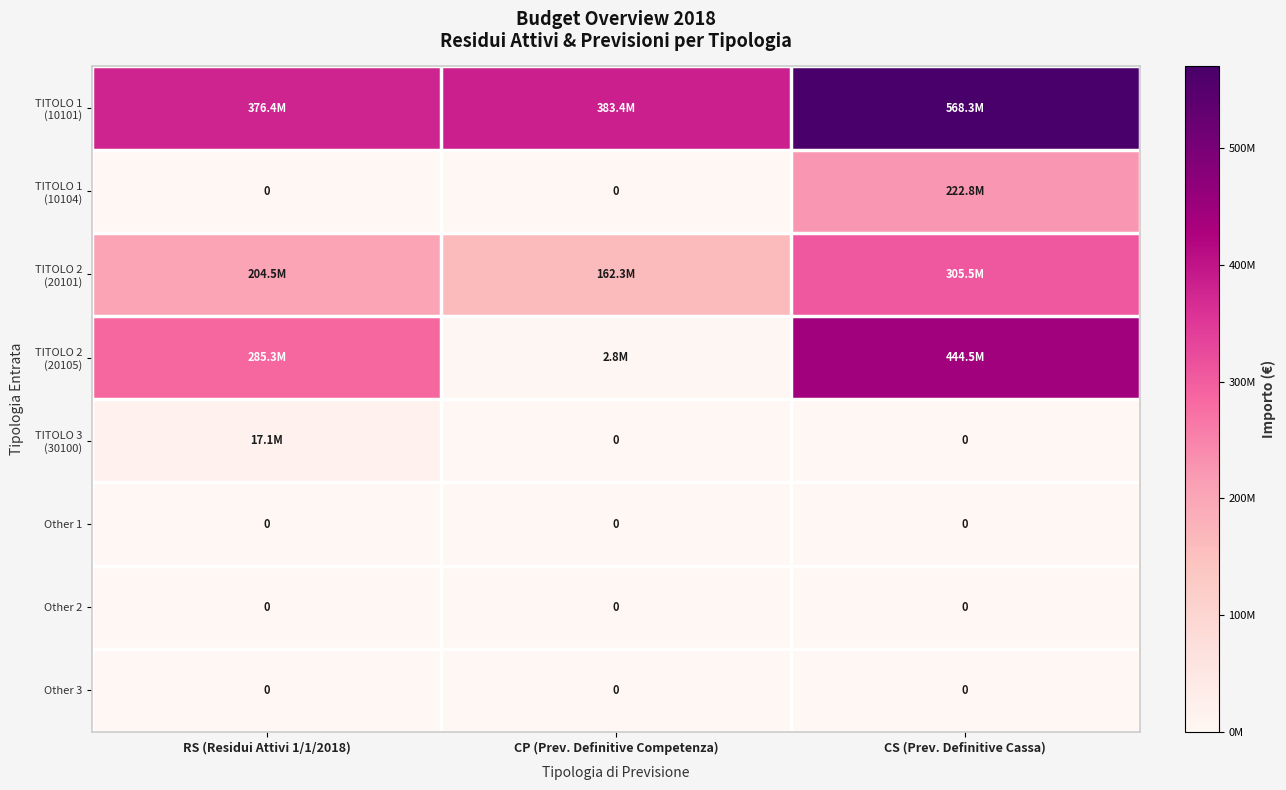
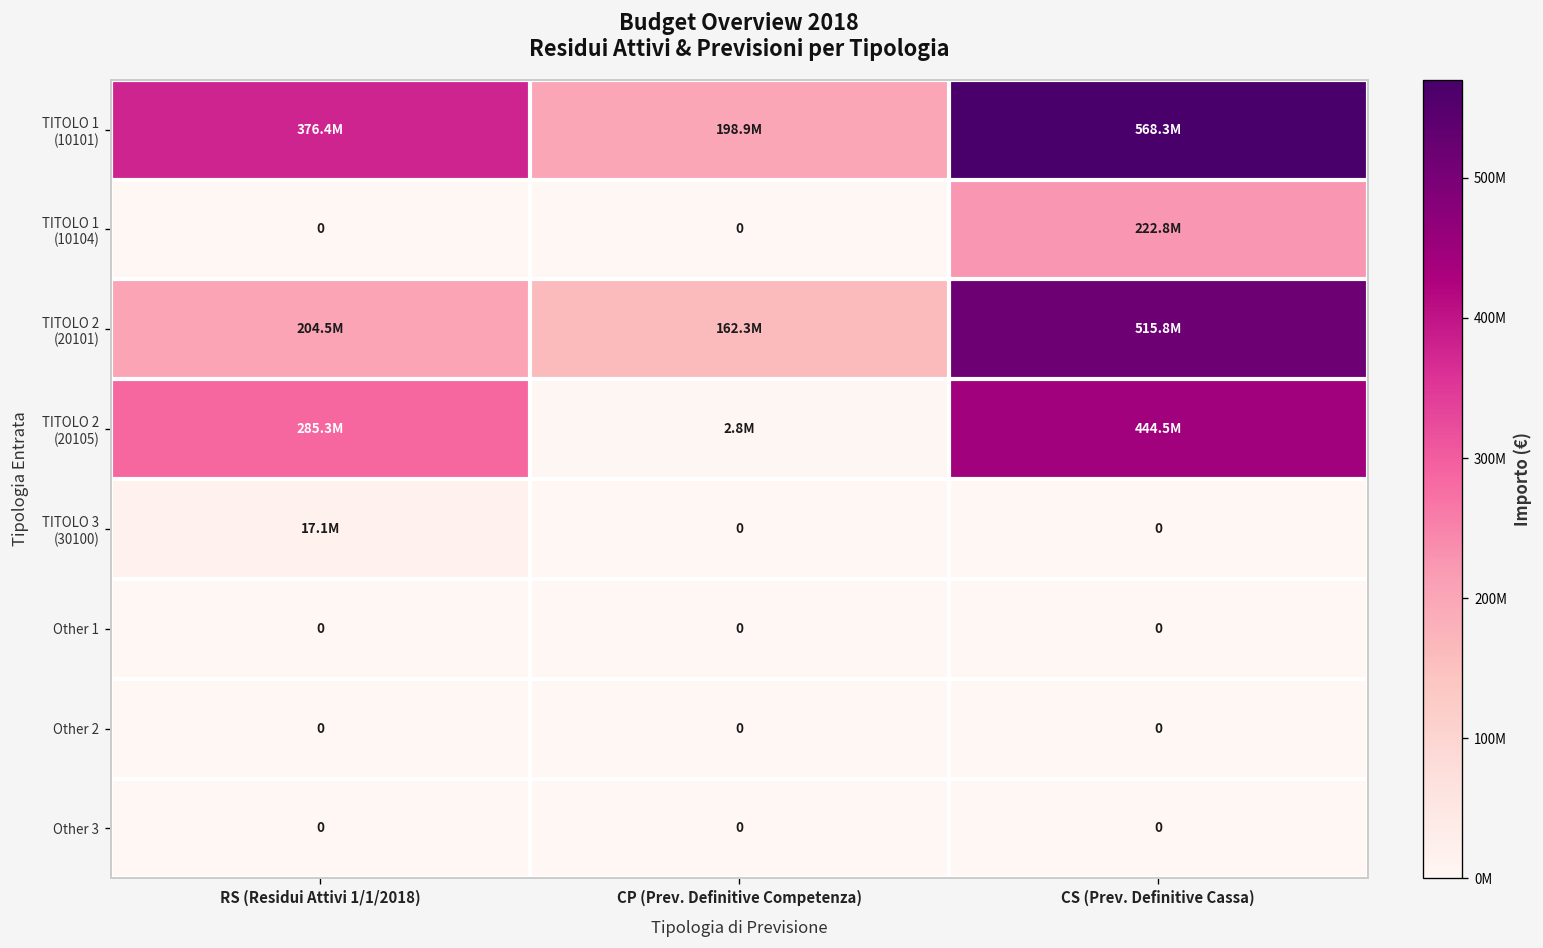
TITOLO 1 (10101), CP (Prev. Definitive Competenza): 383.4M -> 198.9M
TITOLO 2 (20101), CS (Prev. Definitive Cassa): 305.5M -> 515.8M
